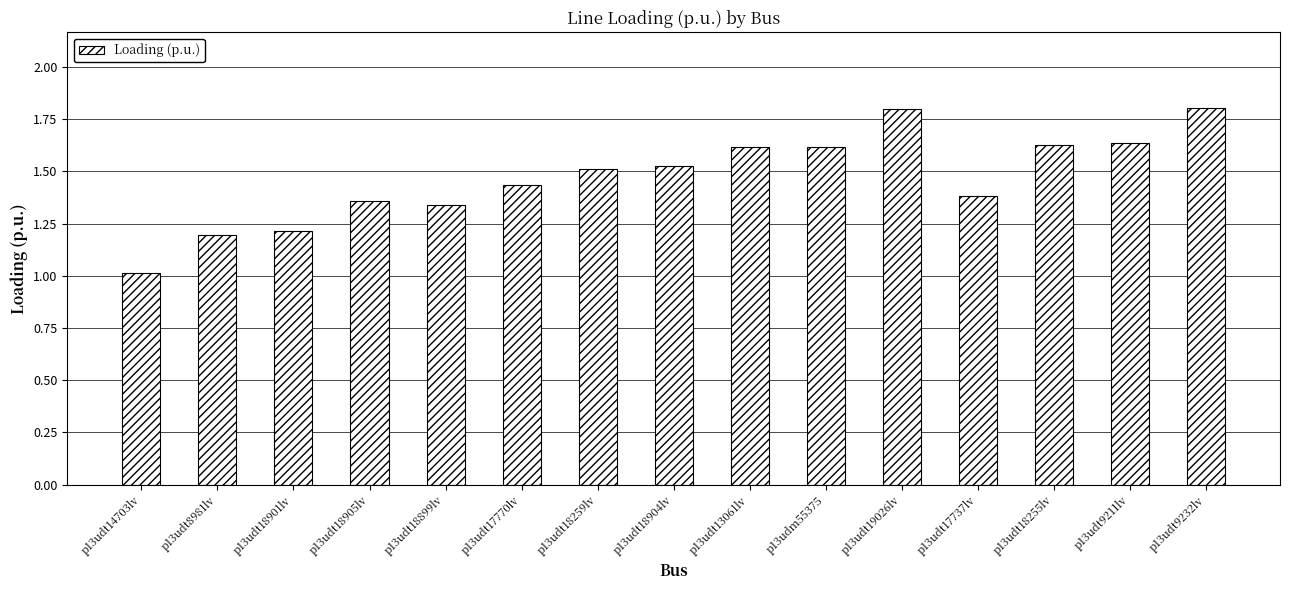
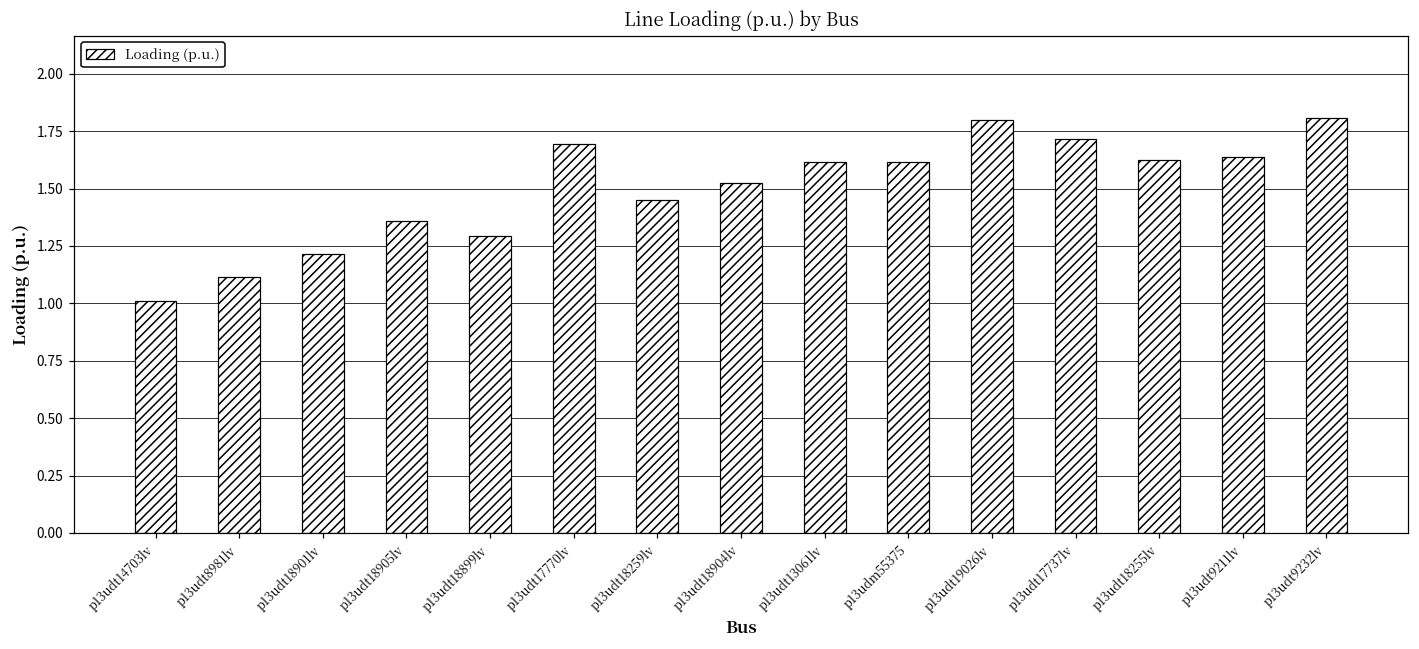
p13udt8981lv: 1.19 -> 1.12
p13udt18899lv: 1.34 -> 1.29
p13udt17770lv: 1.44 -> 1.69
p13udt18259lv: 1.51 -> 1.45
p13udt17737lv: 1.38 -> 1.71
